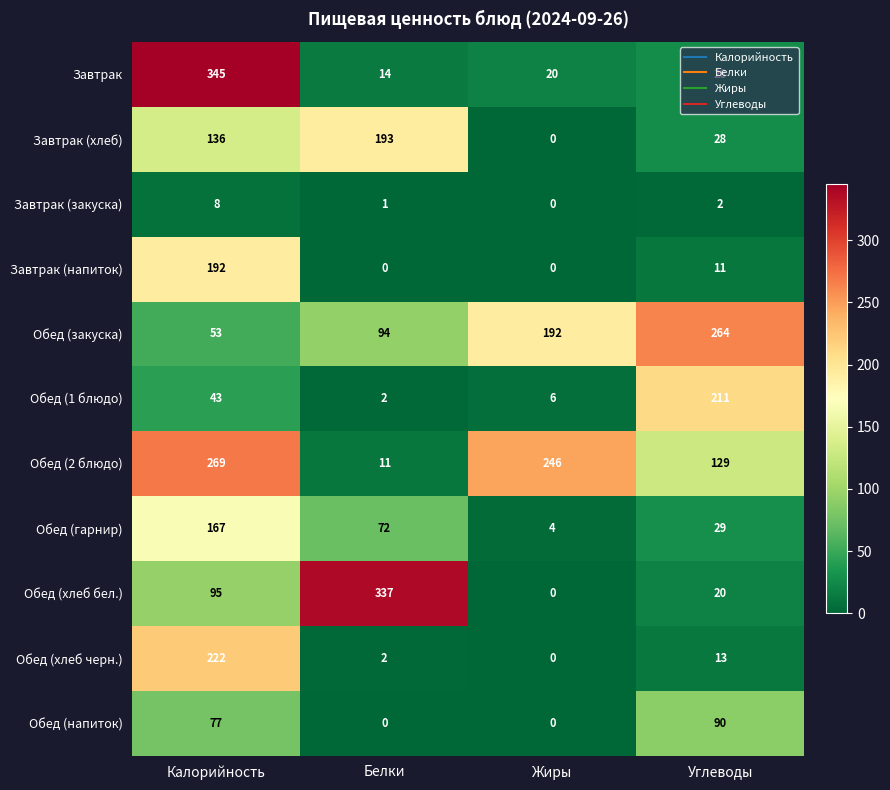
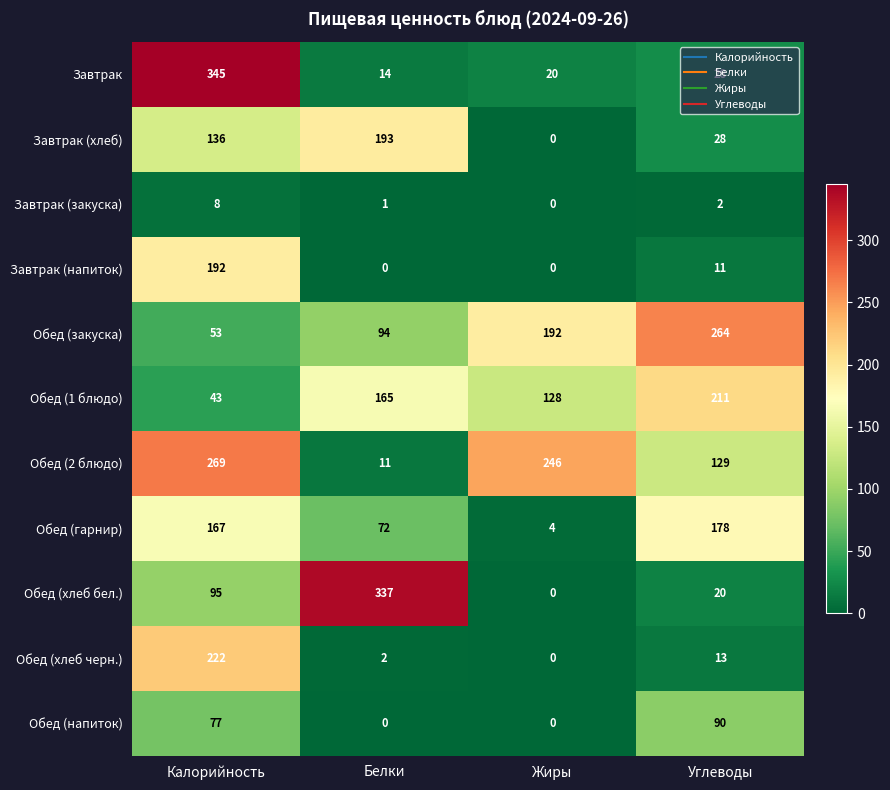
Обед (1 блюдо), Белки: 2 -> 165
Обед (1 блюдо), Жиры: 6 -> 128
Обед (гарнир), Углеводы: 29 -> 178
